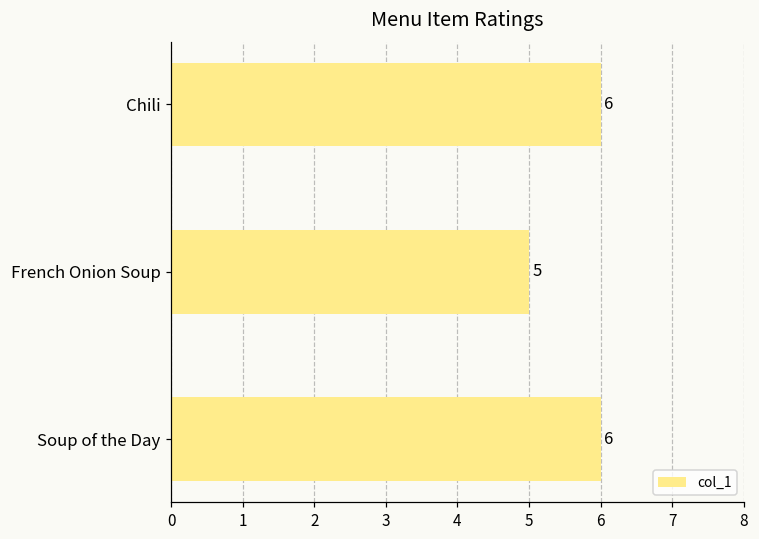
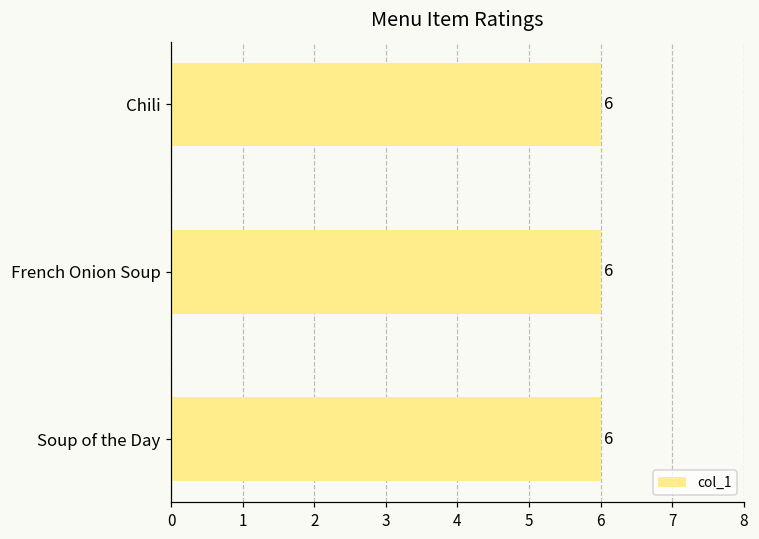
French Onion Soup: 5 -> 6
